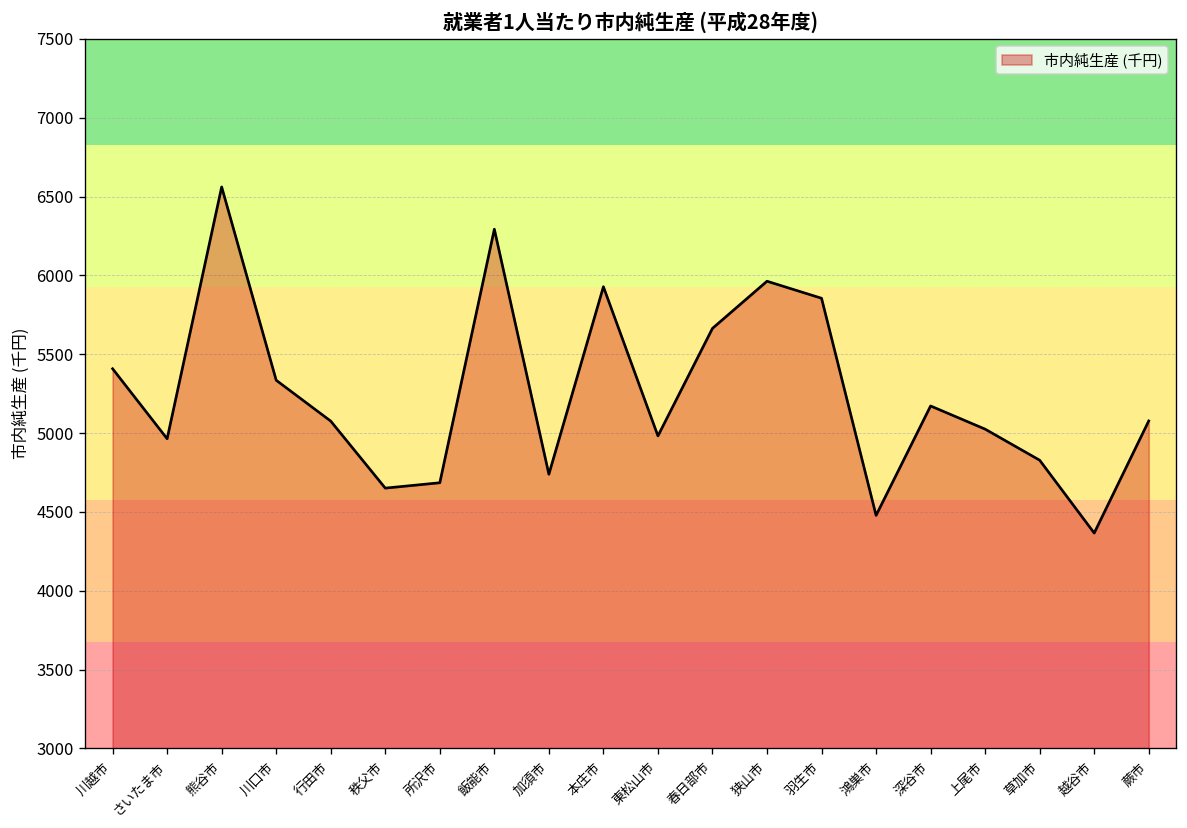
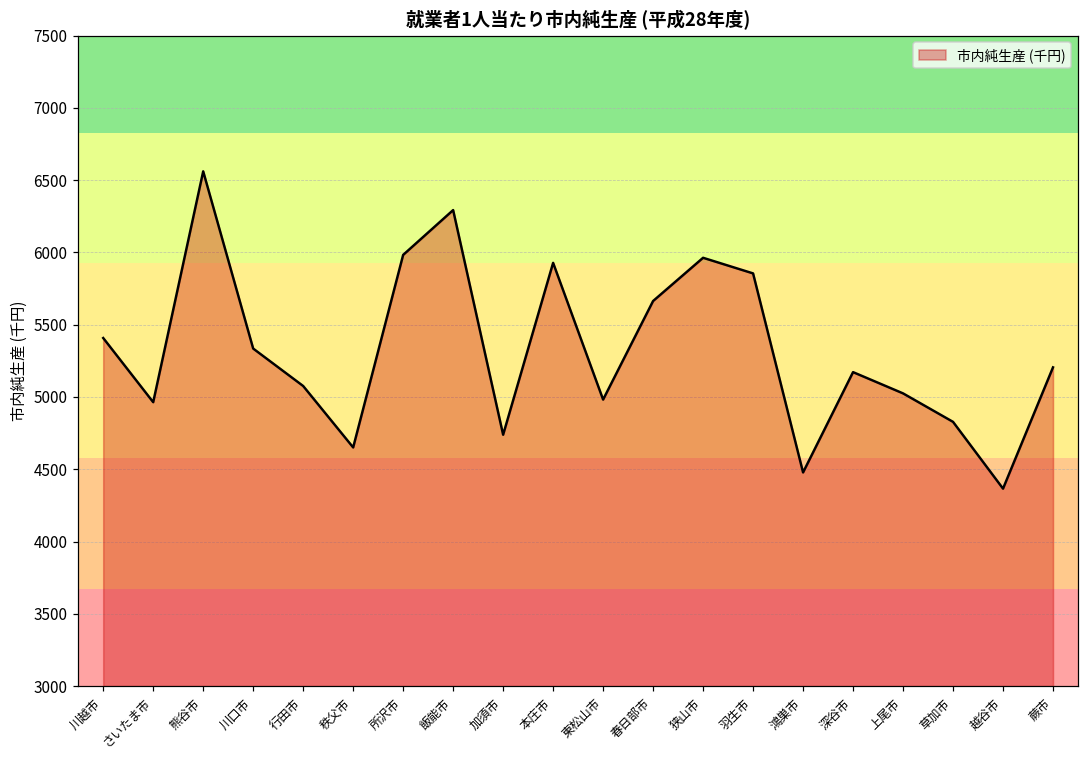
所沢市: 4690 -> 5980
蕨市: 5080 -> 5210
